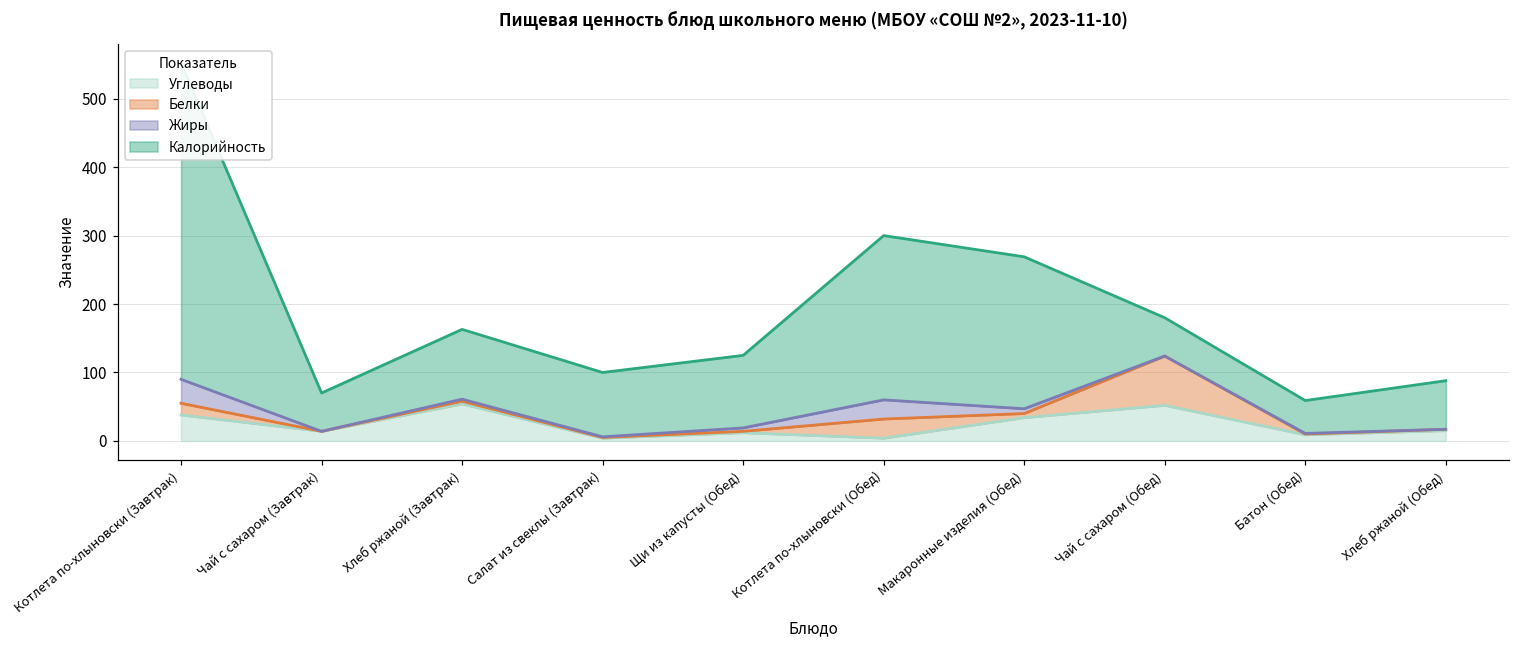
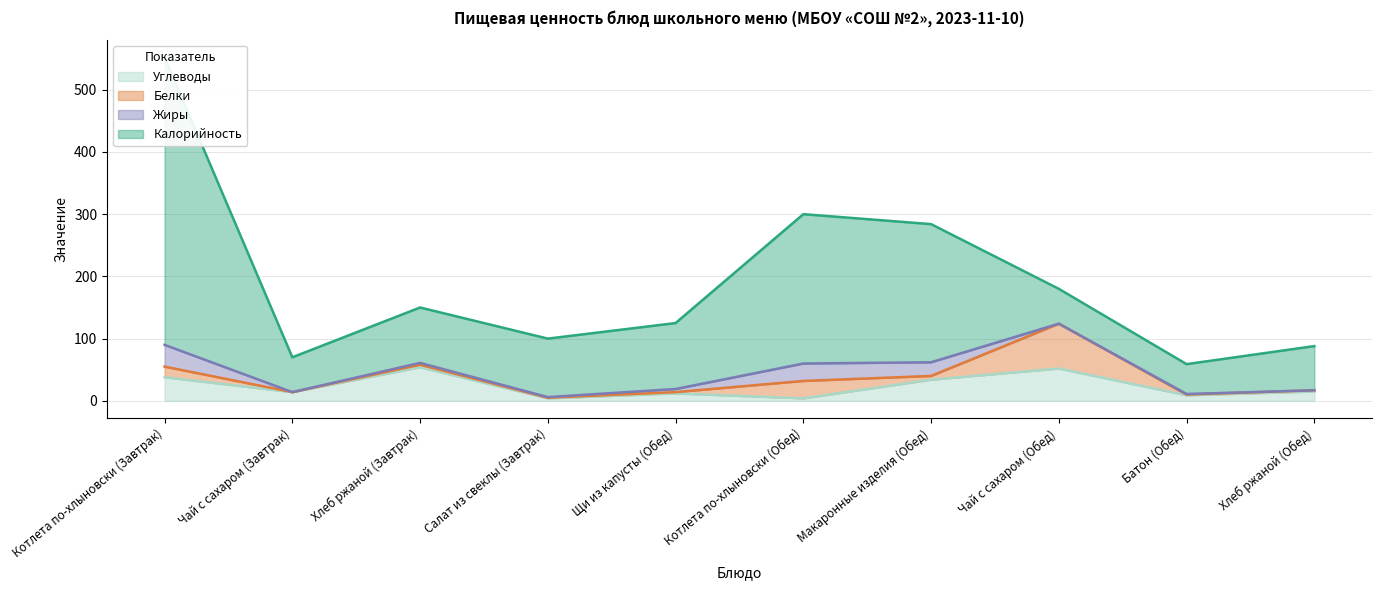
Калорийность, Хлеб ржаной (Завтрак): 100 -> 90
Жиры, Макаронные изделия (Обед): 10 -> 20
